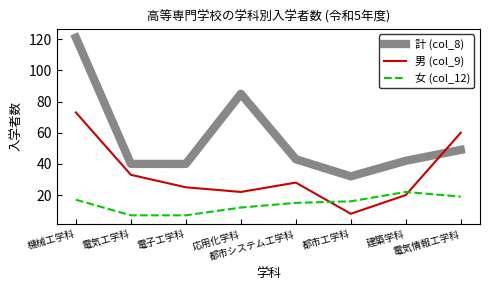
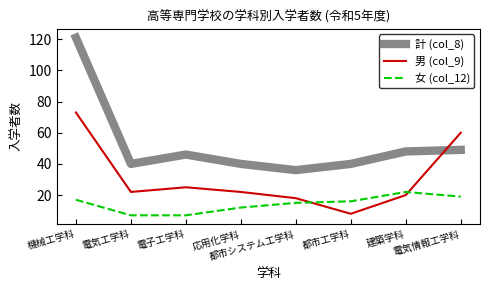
男 (col_9), 電気工学科: 33 -> 22
計 (col_8), 電子工学科: 40 -> 46
計 (col_8), 応用化学科: 85 -> 40
計 (col_8), 都市システム工学科: 43 -> 36
男 (col_9), 都市システム工学科: 28 -> 18
計 (col_8), 都市工学科: 32 -> 40
計 (col_8), 建築学科: 42 -> 48
